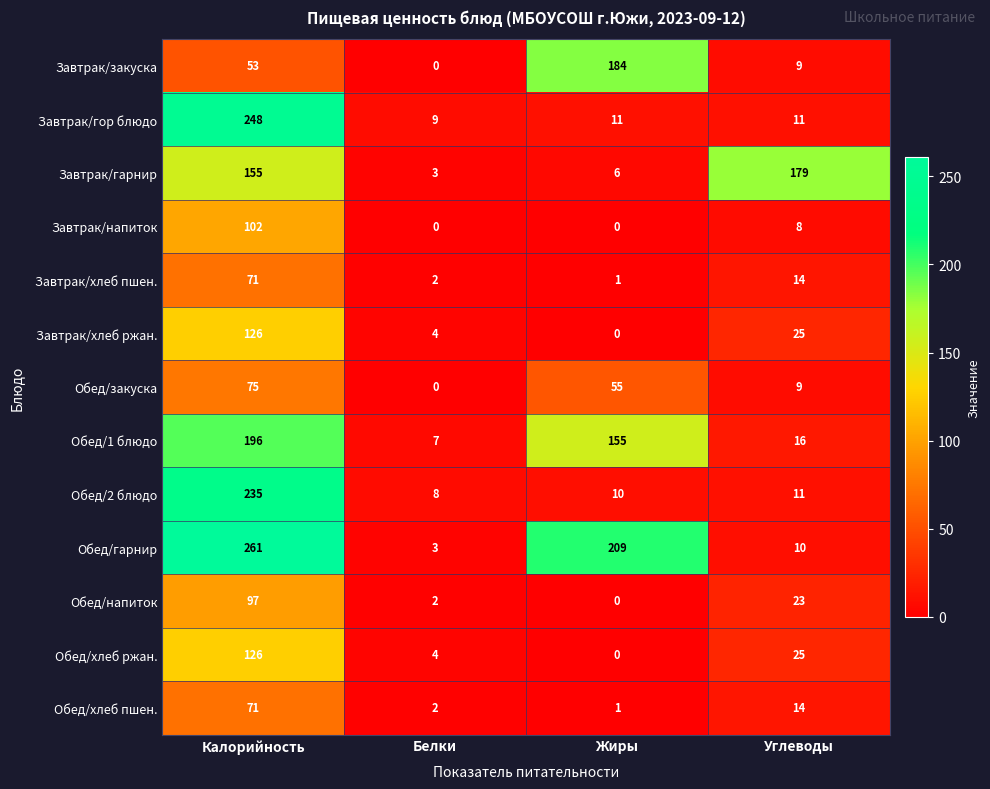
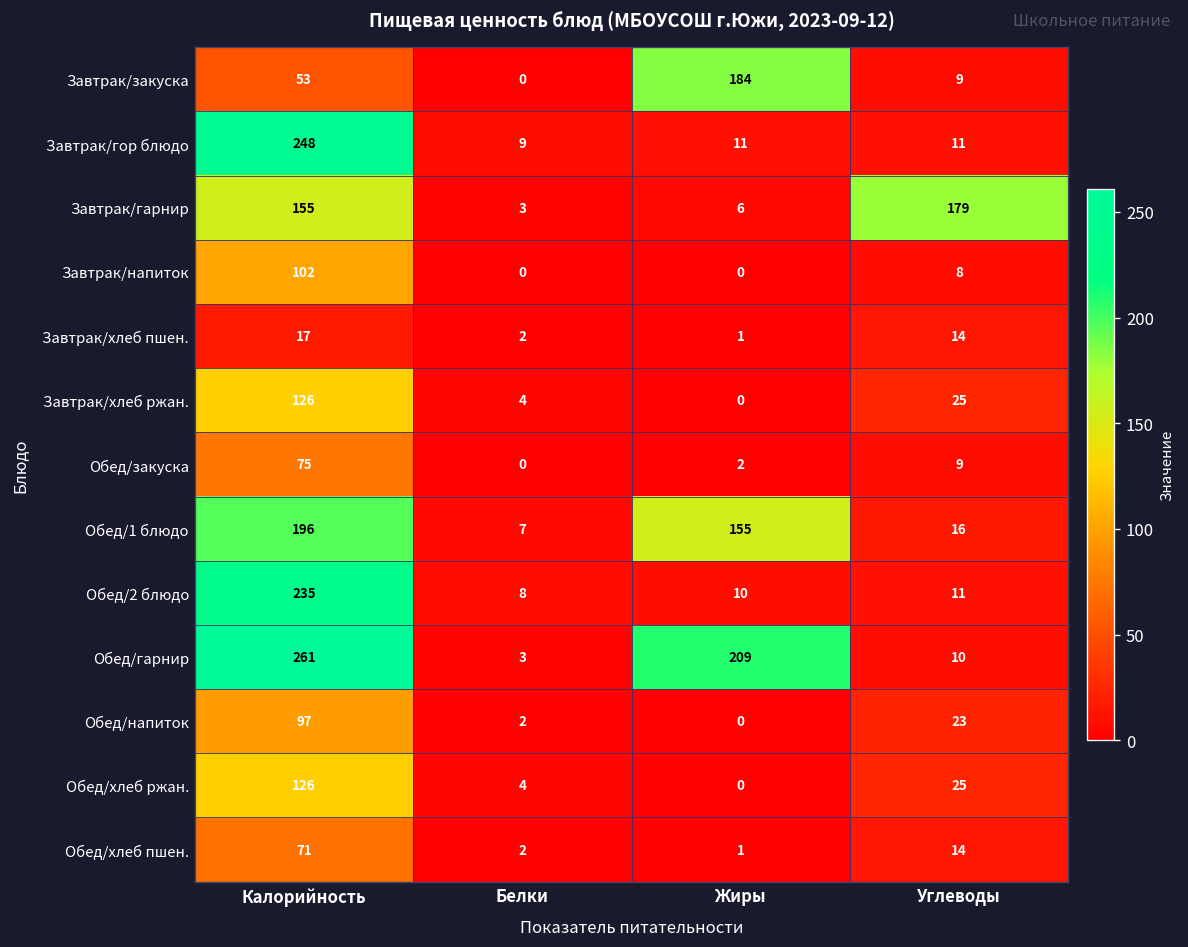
Завтрак/хлеб пшен., Калорийность: 71 -> 17
Обед/закуска, Жиры: 55 -> 2
